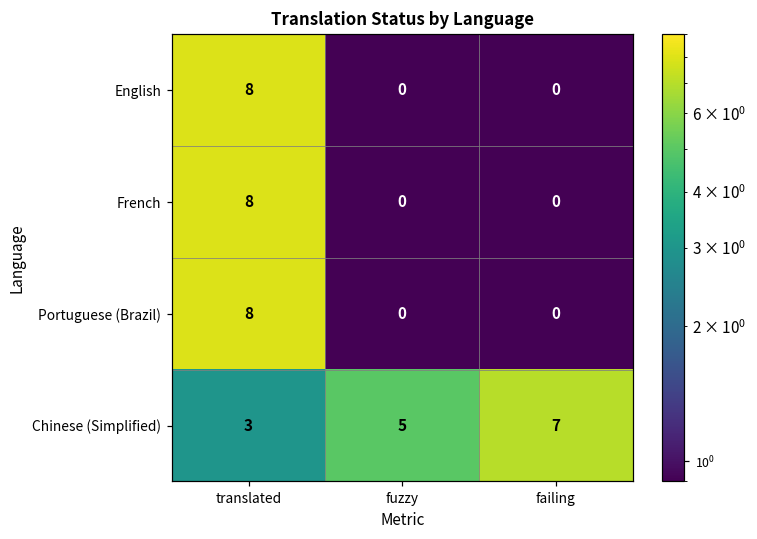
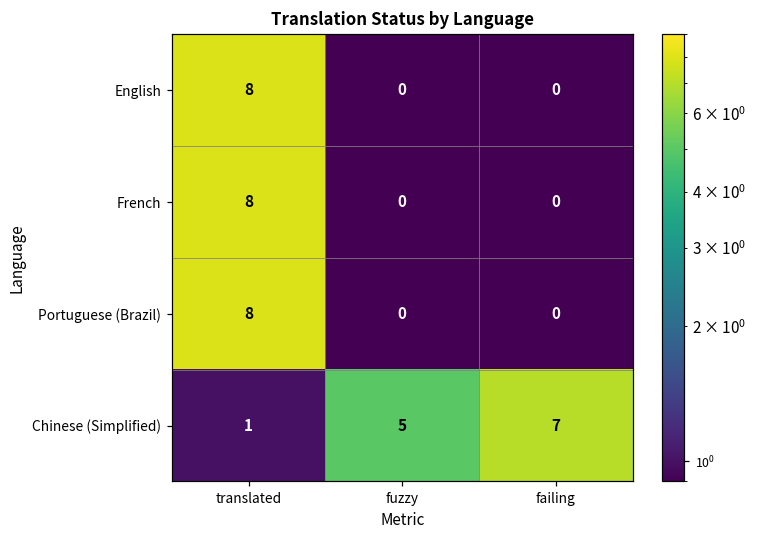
Chinese (Simplified), translated: 3 -> 1
